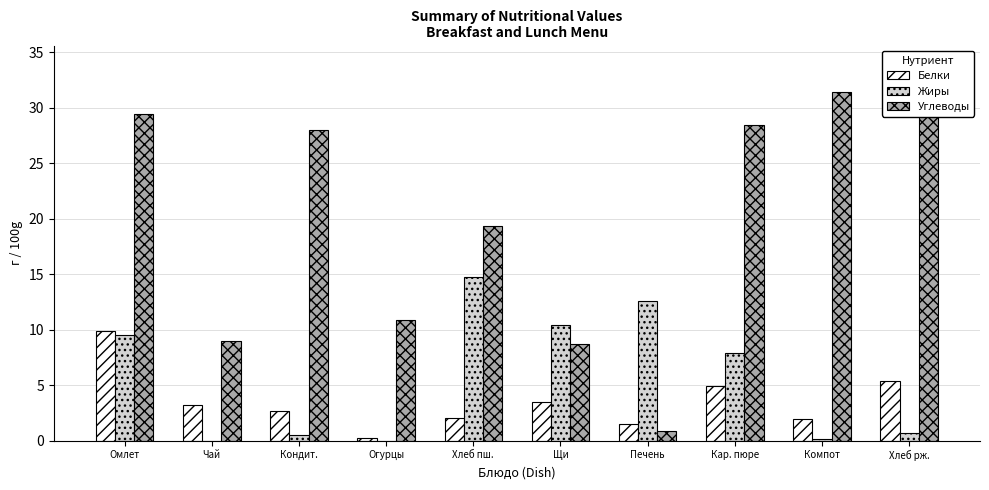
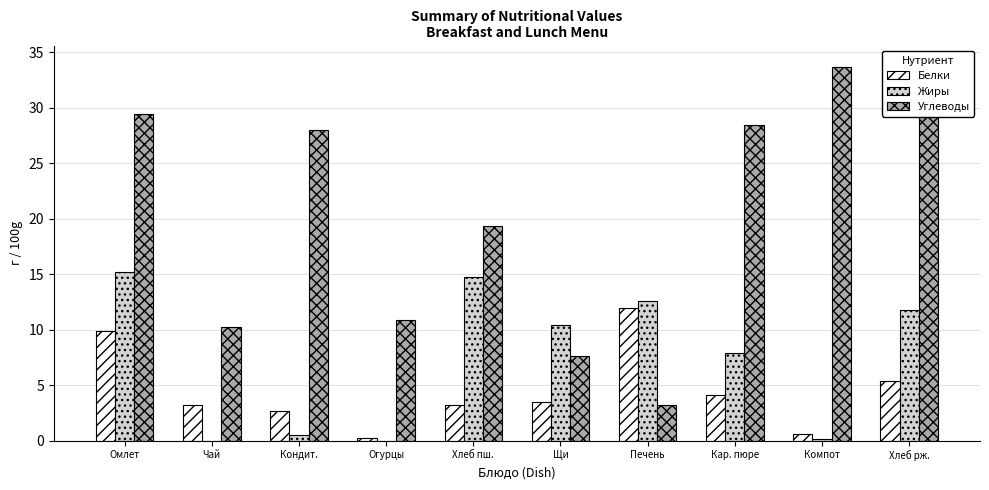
Жиры, Омлет: 9.5 -> 15.2
Углеводы, Чай: 9.0 -> 10.2
Белки, Хлеб пш.: 2.0 -> 3.2
Углеводы, Щи: 8.7 -> 7.6
Белки, Печень: 1.5 -> 11.9
Углеводы, Печень: 0.9 -> 3.2
Белки, Кар. пюре: 4.9 -> 4.1
Белки, Компот: 1.9 -> 0.6
Углеводы, Компот: 31.4 -> 33.7
Жиры, Хлеб рж.: 0.7 -> 11.8
